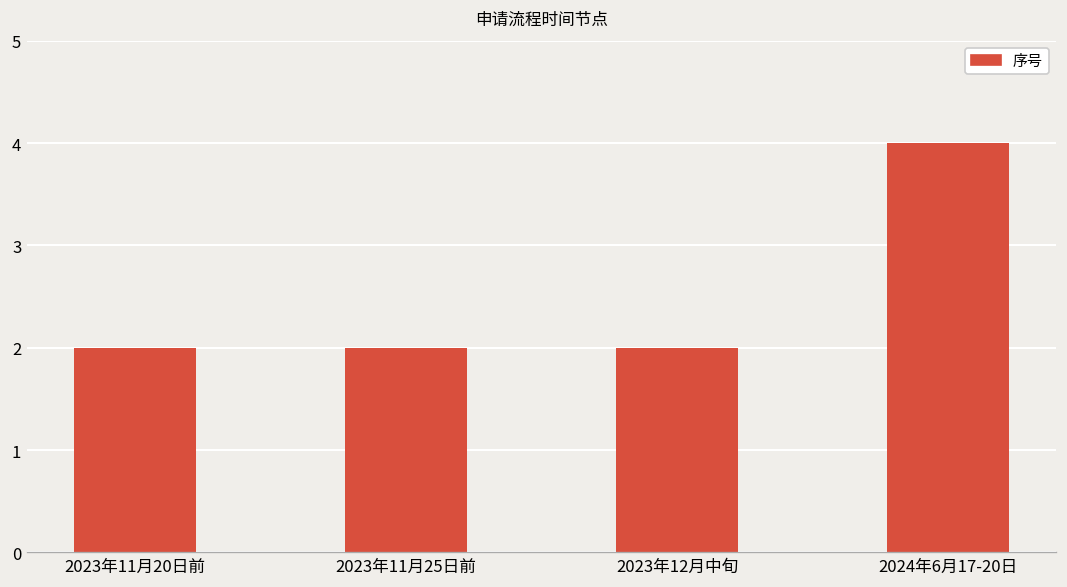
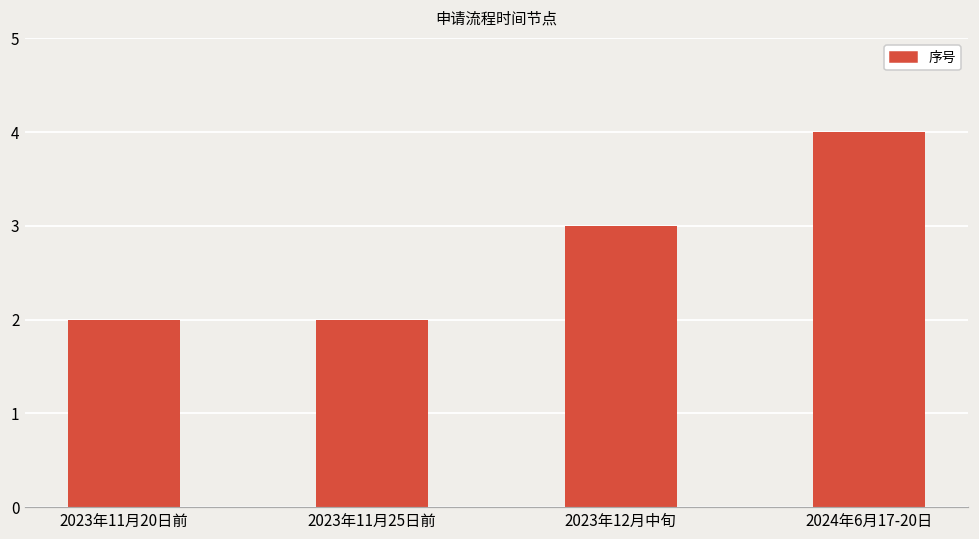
2023年12月中旬: 2 -> 3
